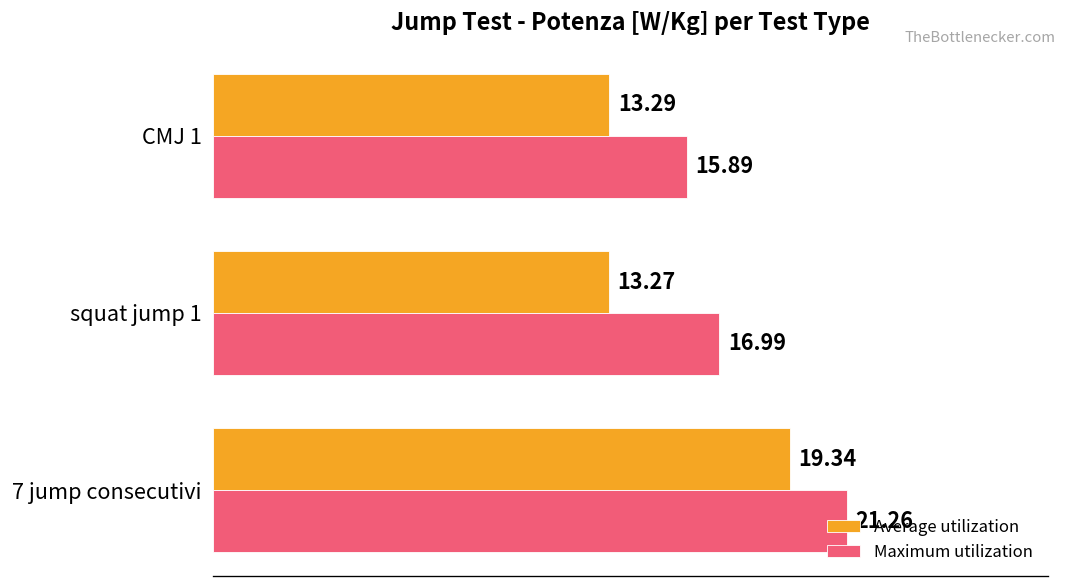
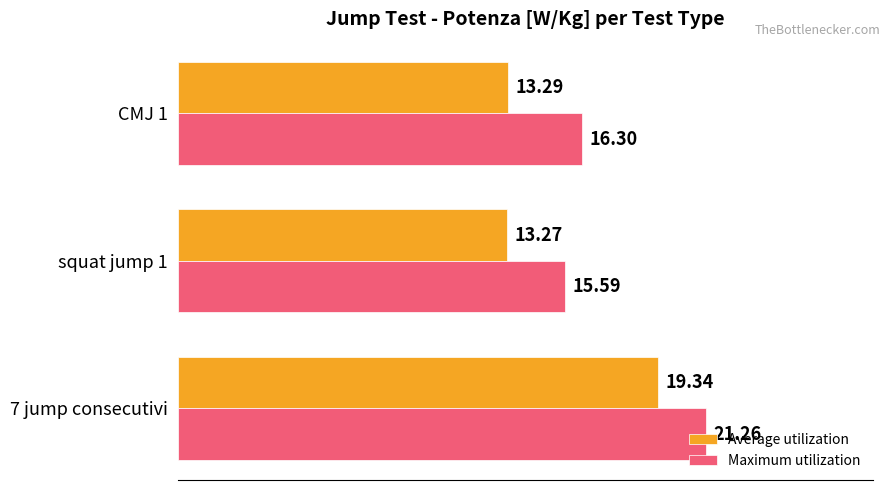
Maximum utilization, CMJ 1: 15.89 -> 16.30
Maximum utilization, squat jump 1: 16.99 -> 15.59
